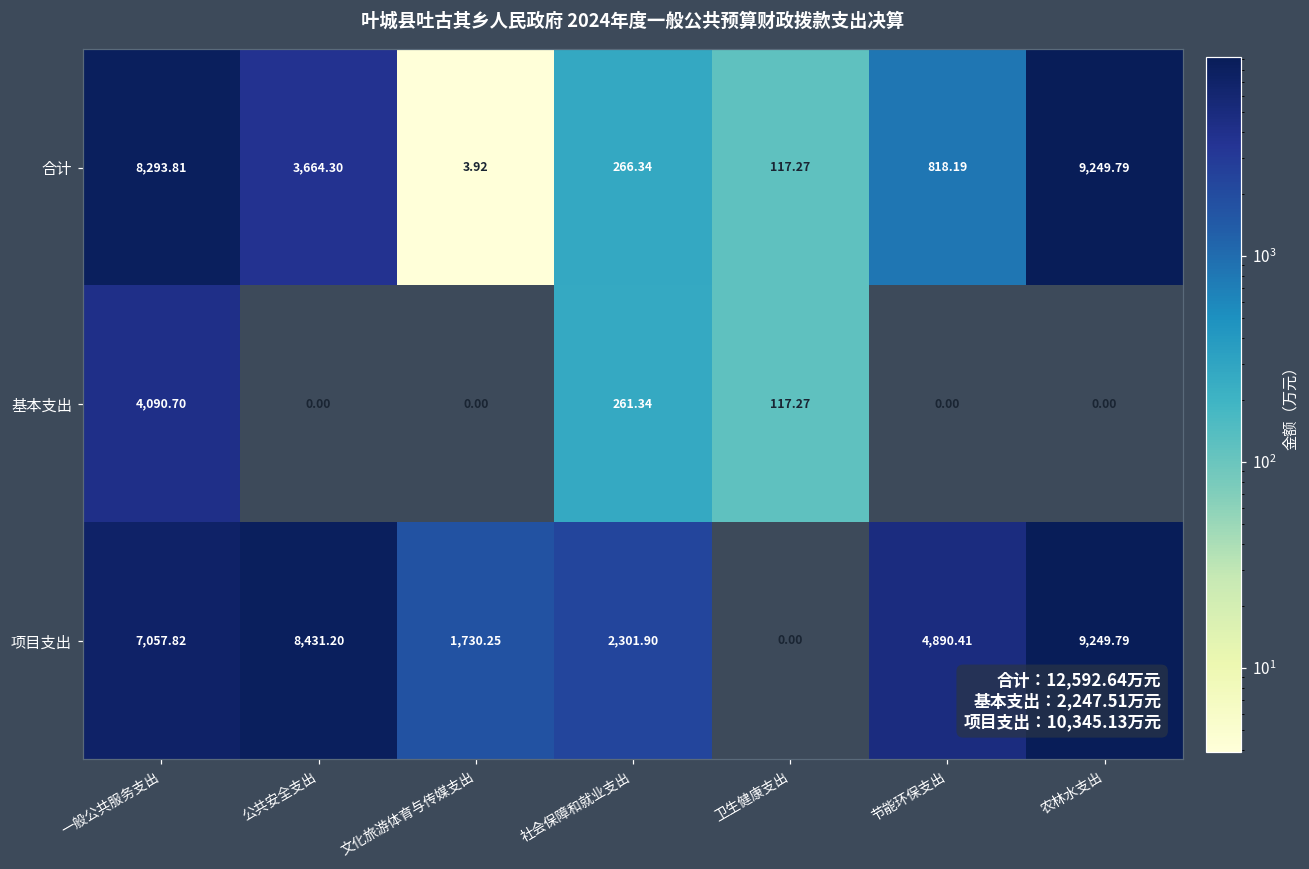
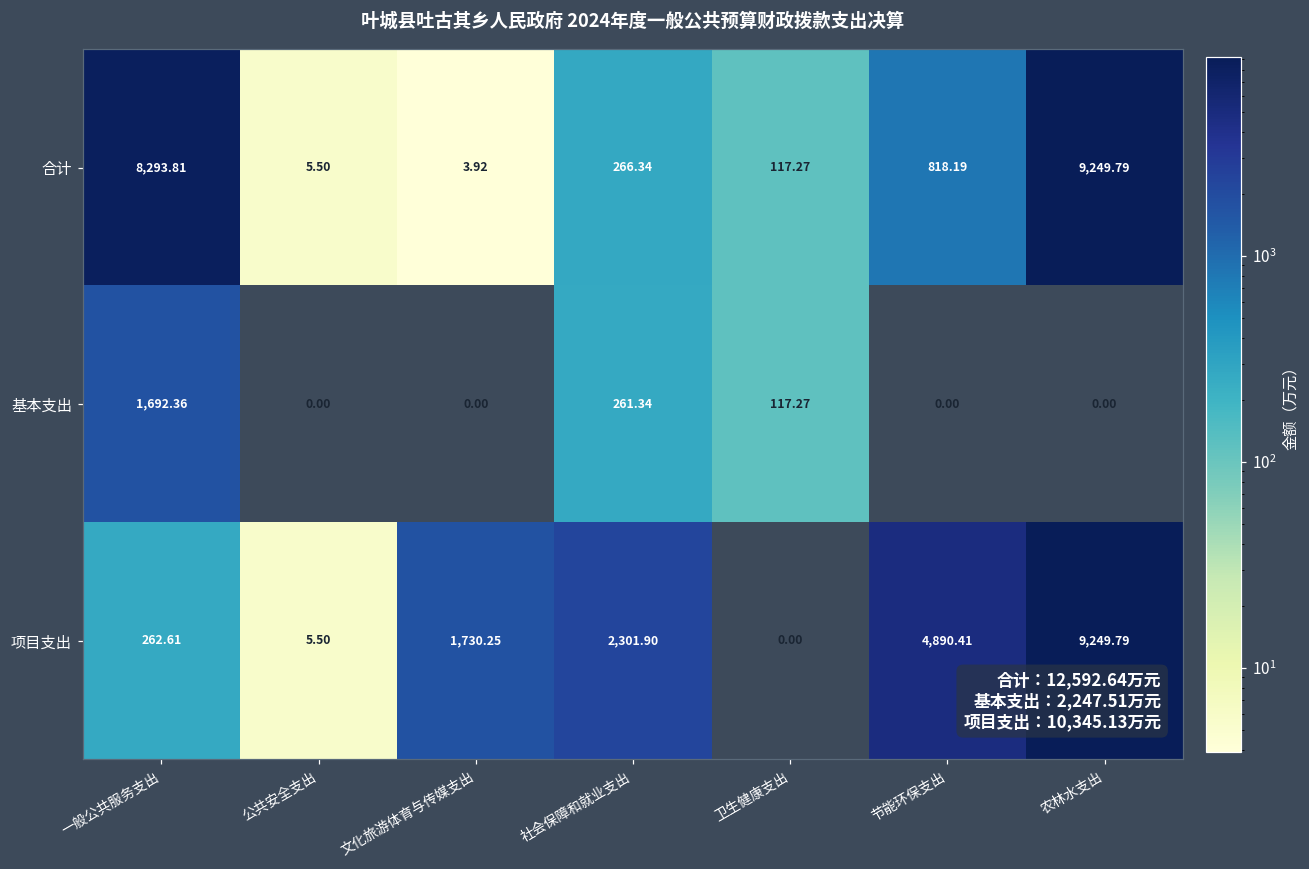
合计, 公共安全支出: 3,664.30 -> 5.50
基本支出, 一般公共服务支出: 4,090.70 -> 1,692.36
项目支出, 一般公共服务支出: 7,057.82 -> 262.61
项目支出, 公共安全支出: 8,431.20 -> 5.50
